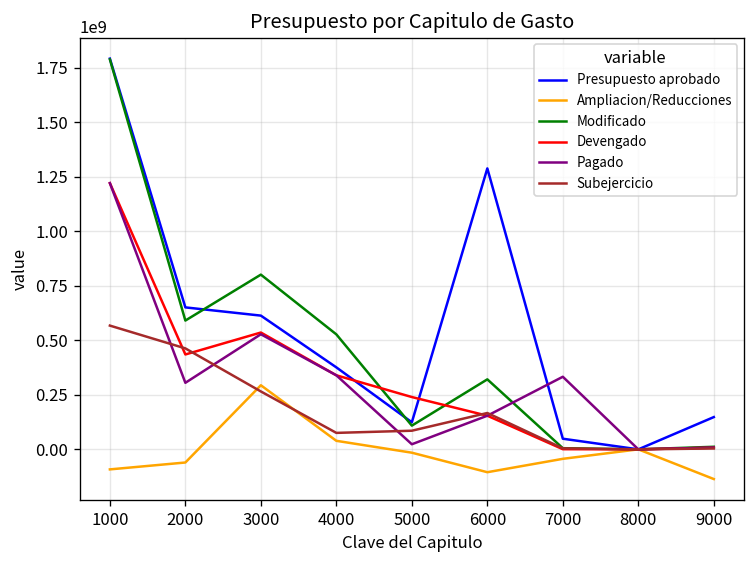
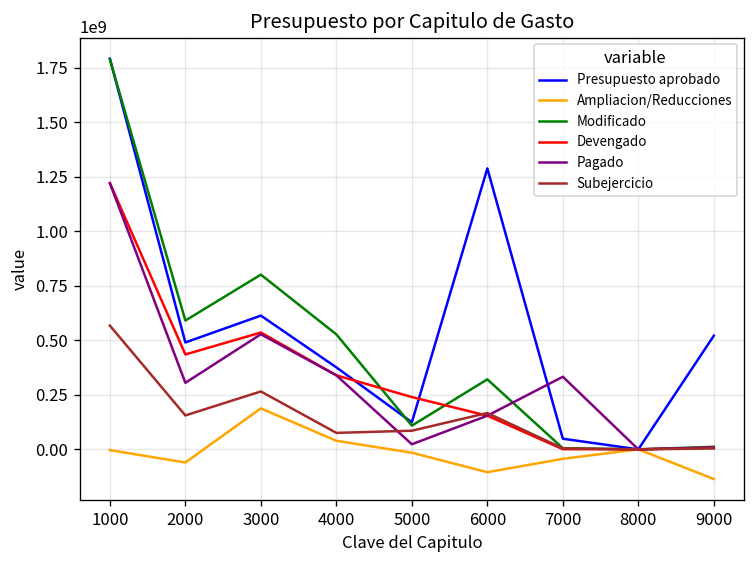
Ampliacion/Reducciones, 1000: -90000000 -> 0
Presupuesto aprobado, 2000: 650000000 -> 490000000
Subejercicio, 2000: 460000000 -> 160000000
Ampliacion/Reducciones, 3000: 290000000 -> 190000000
Presupuesto aprobado, 9000: 150000000 -> 520000000
